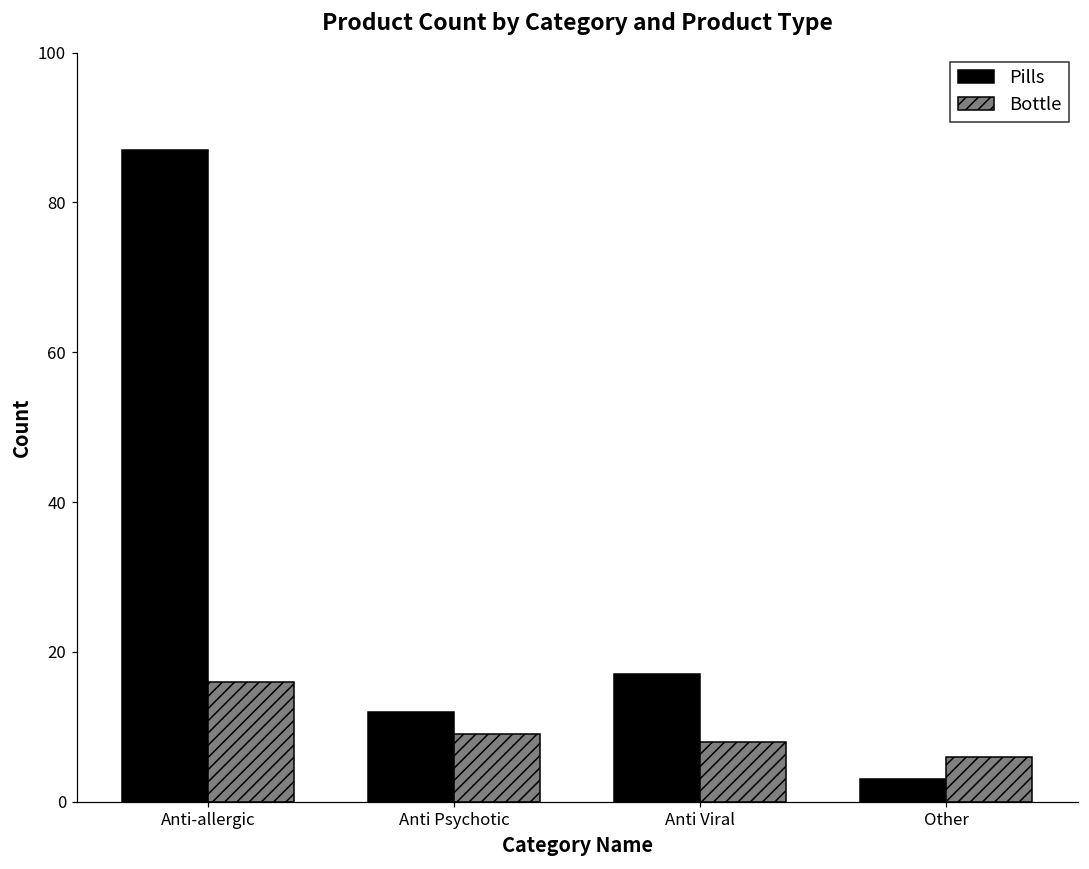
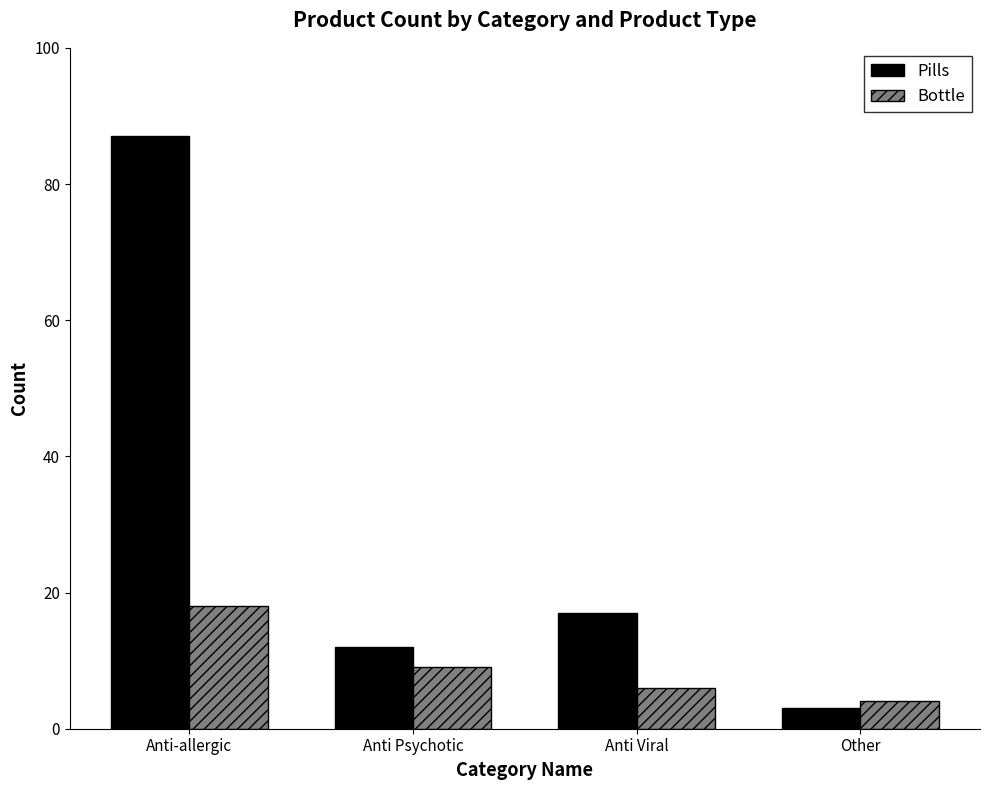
Bottle, Anti-allergic: 16 -> 18
Bottle, Anti Viral: 8 -> 6
Bottle, Other: 6 -> 4
